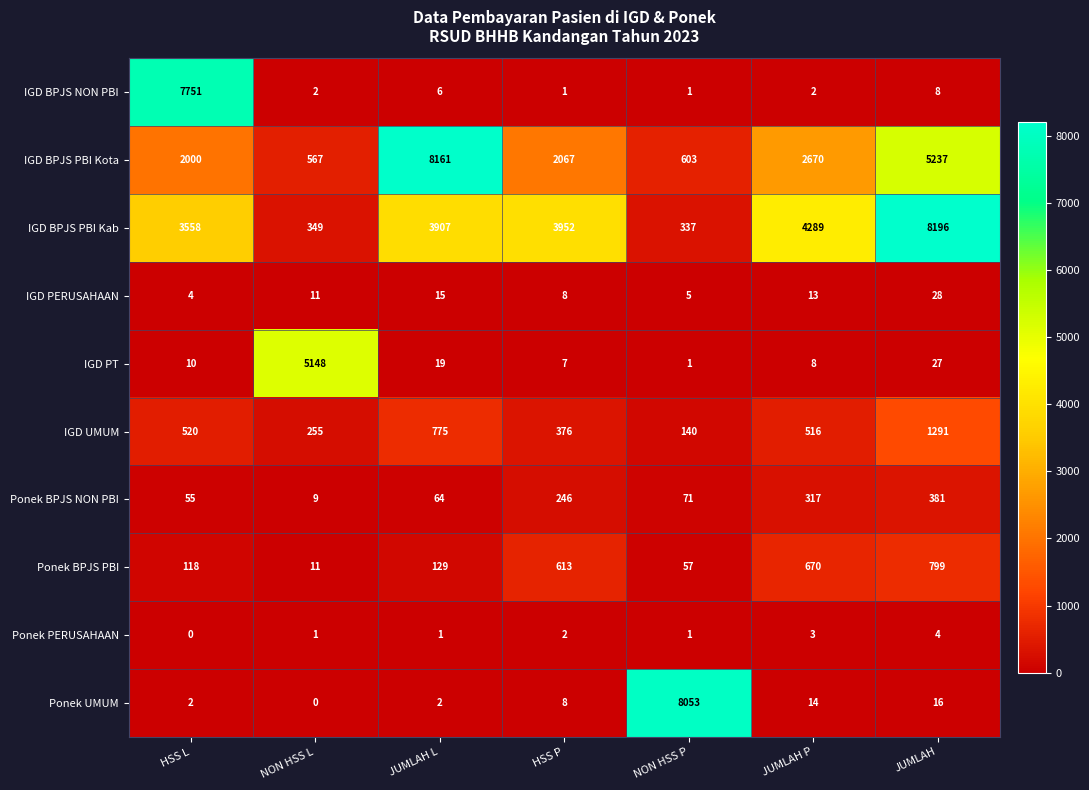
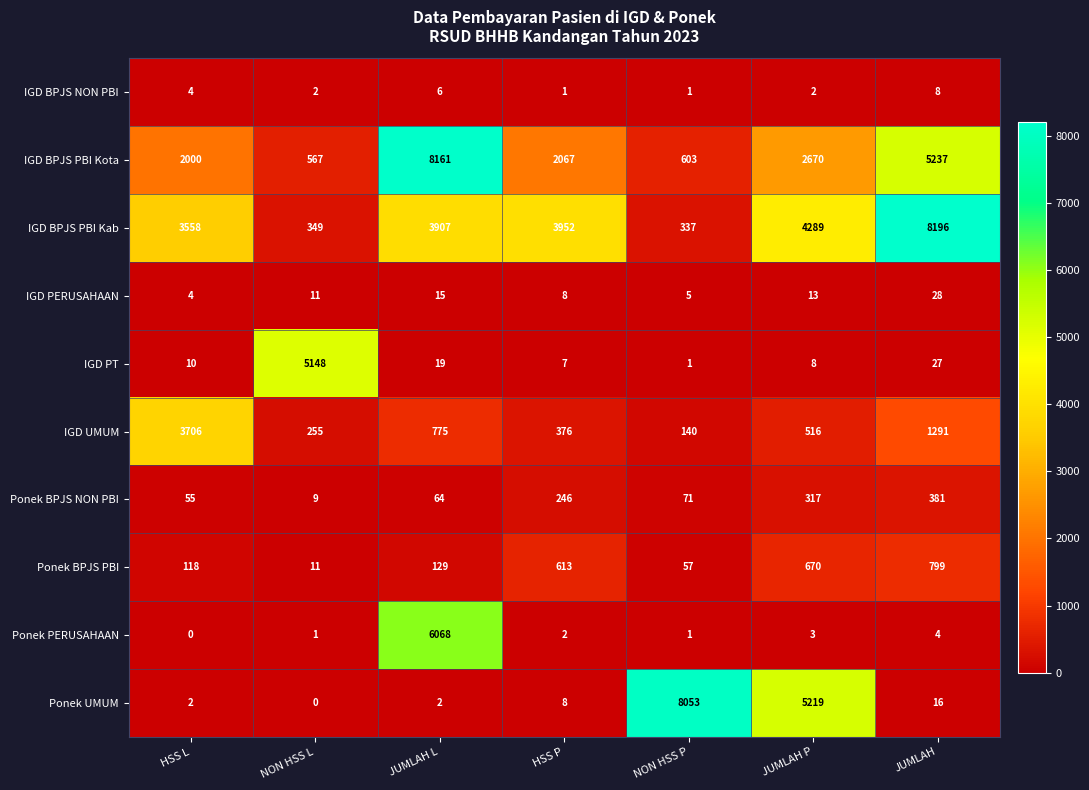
IGD BPJS NON PBI, HSS L: 7751 -> 4
IGD UMUM, HSS L: 520 -> 3706
Ponek PERUSAHAAN, JUMLAH L: 1 -> 6068
Ponek UMUM, JUMLAH P: 14 -> 5219
